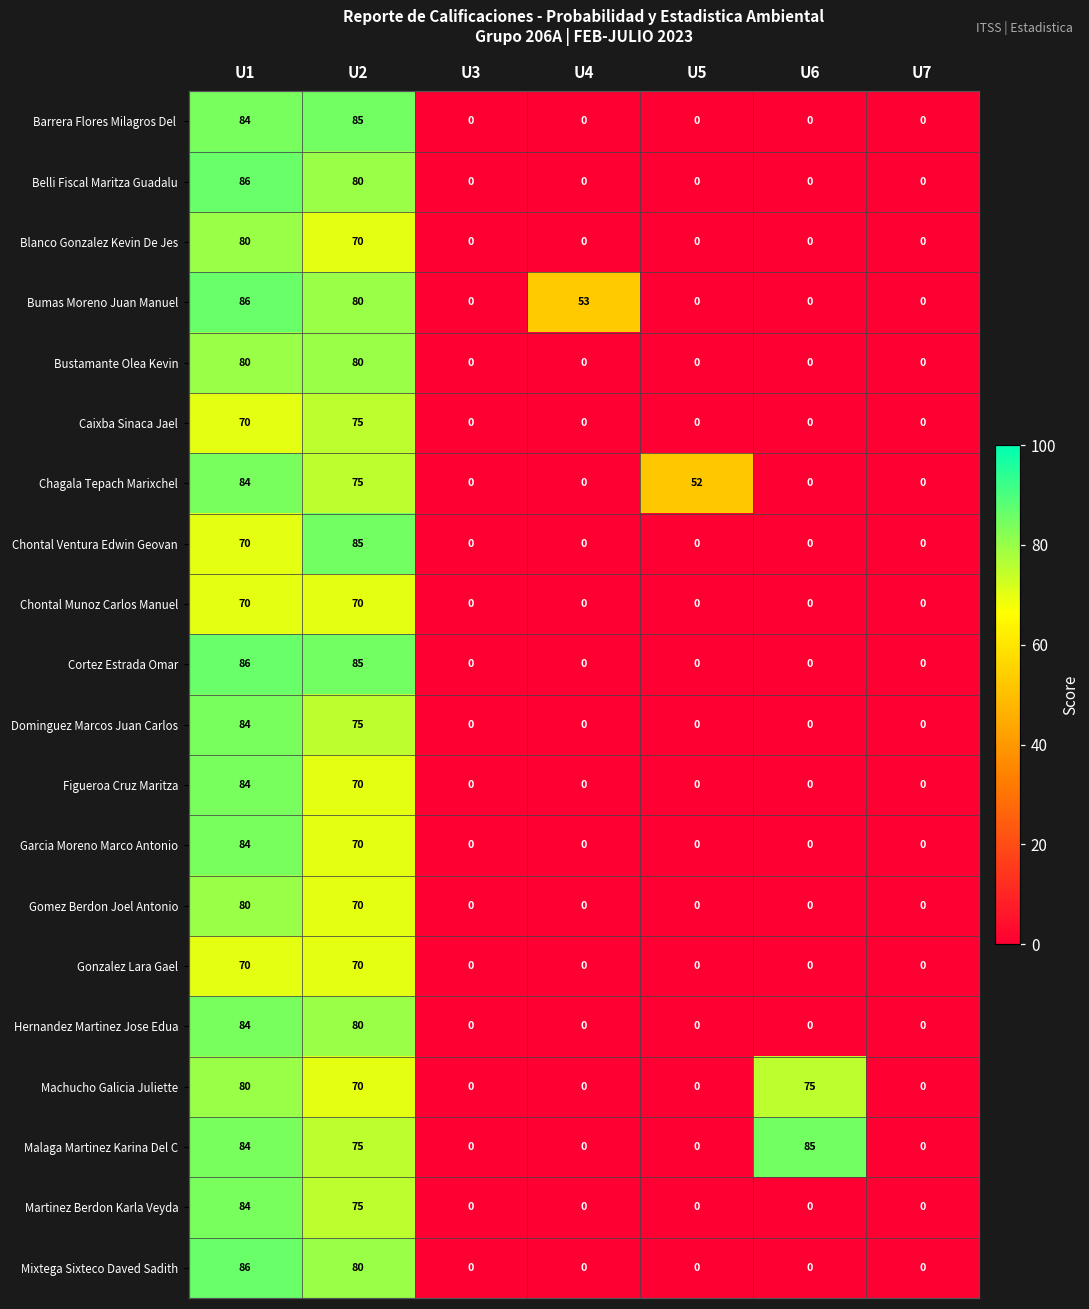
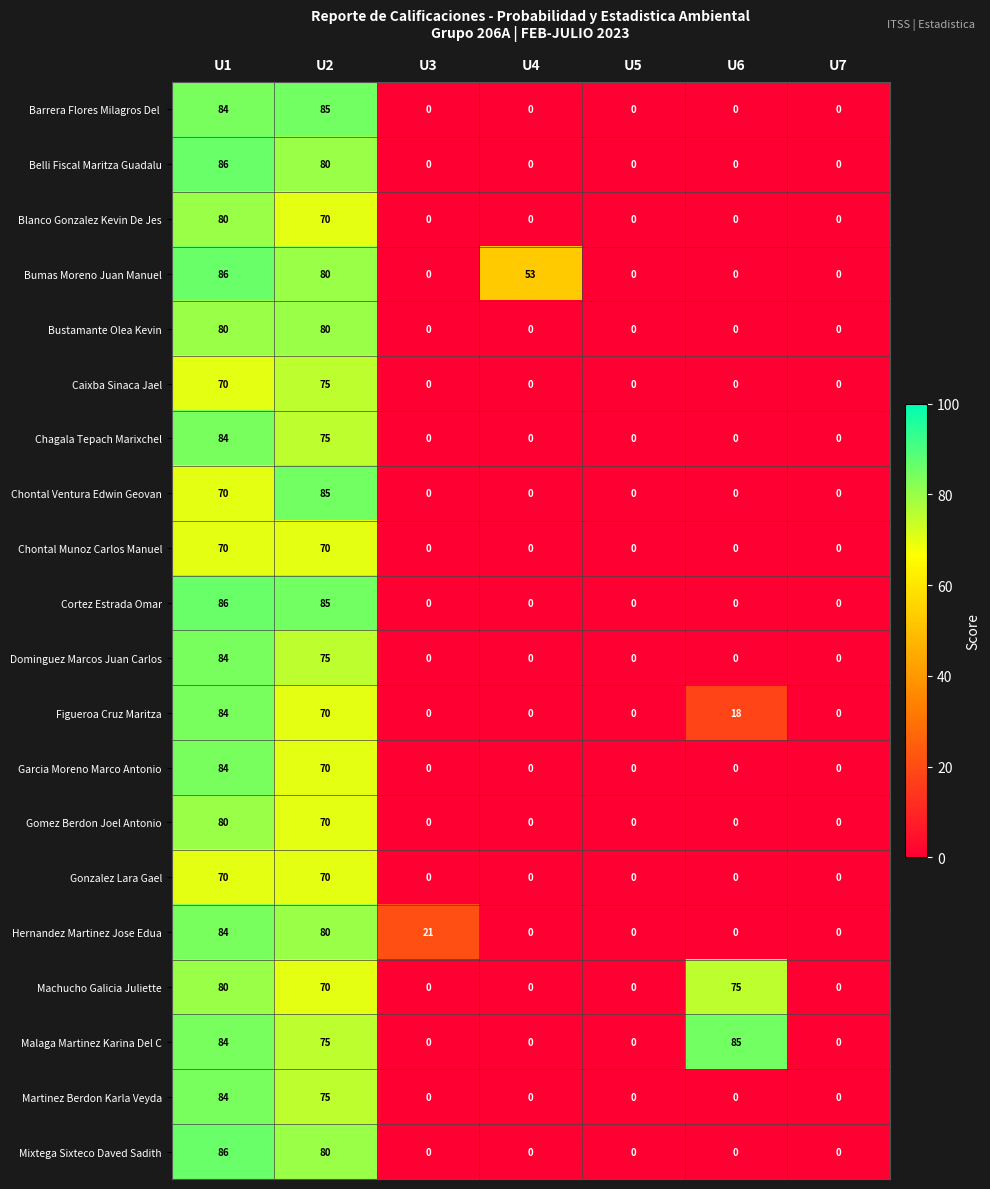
Chagala Tepach Marixchel, U5: 52 -> 0
Figueroa Cruz Maritza, U6: 0 -> 18
Hernandez Martinez Jose Edua, U3: 0 -> 21
